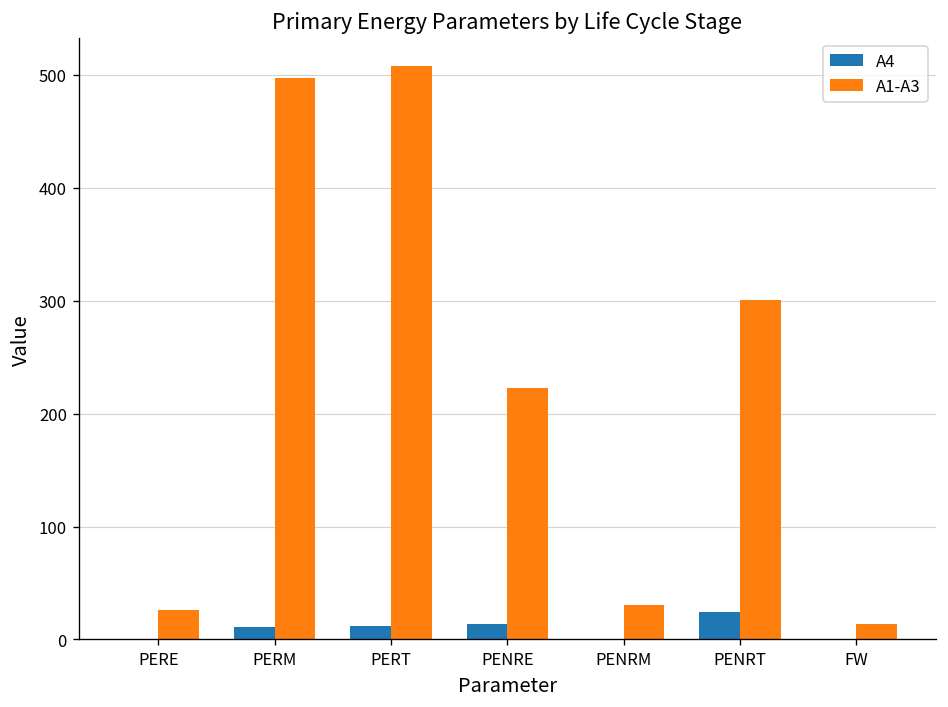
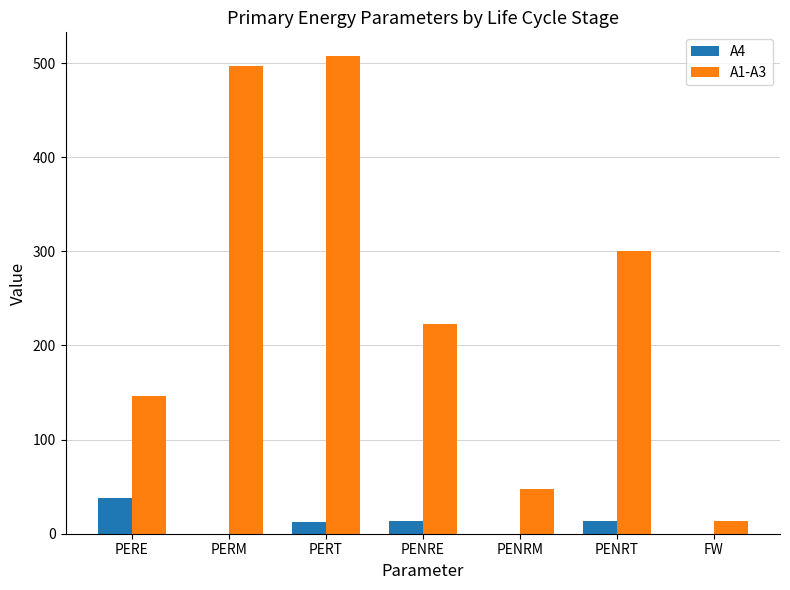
A4, PERE: 0 -> 40
A1-A3, PERE: 30 -> 150
A4, PERM: 10 -> 0
A1-A3, PENRM: 30 -> 50
A4, PENRT: 20 -> 10
